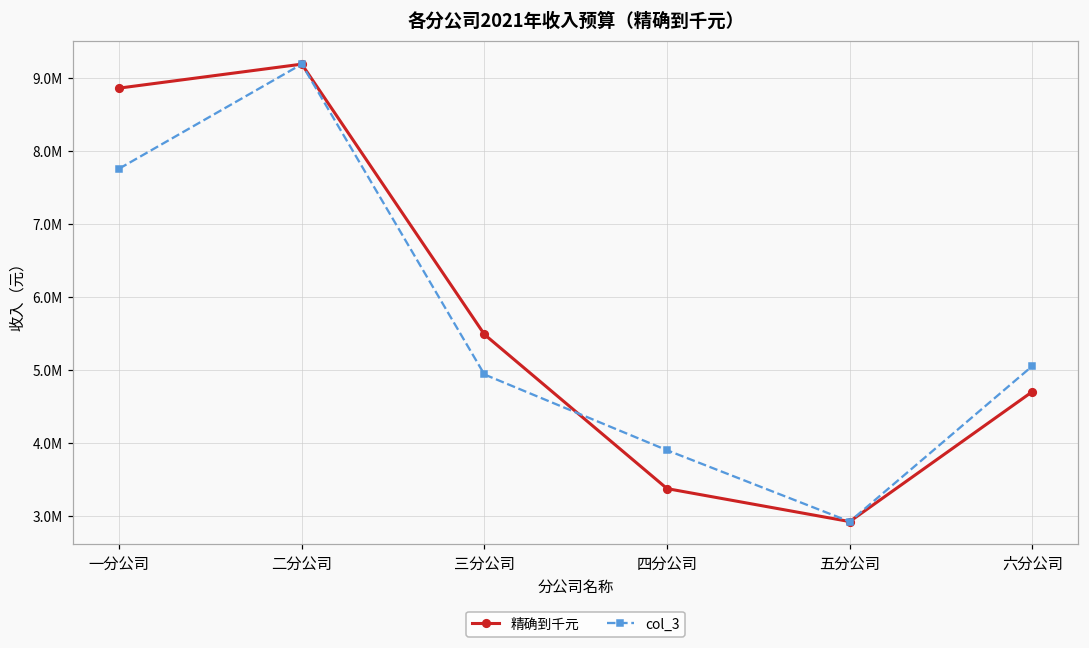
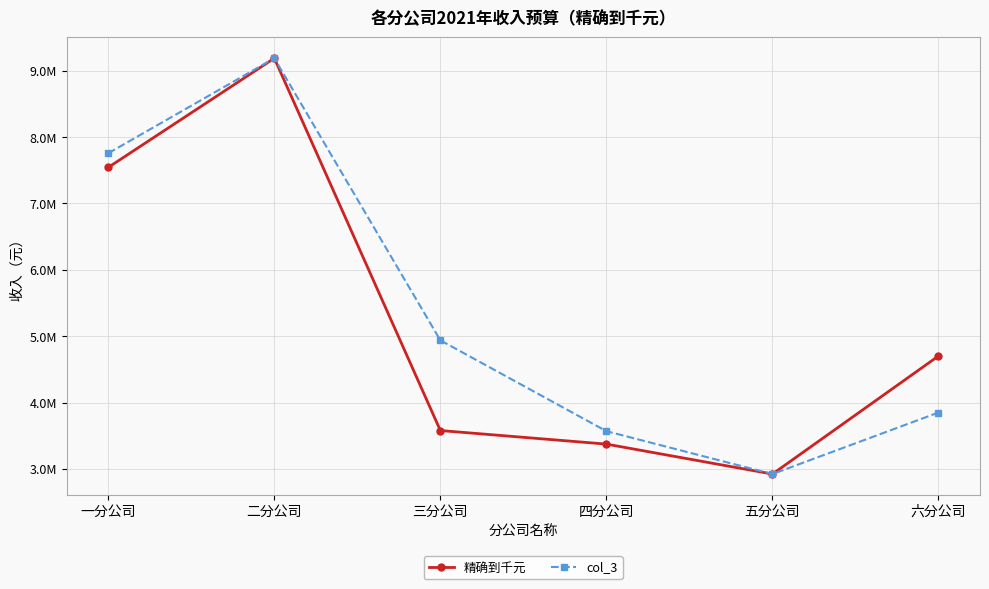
精确到千元, 一分公司: 8900000 -> 7500000
精确到千元, 三分公司: 5500000 -> 3600000
col_3, 四分公司: 3900000 -> 3600000
col_3, 六分公司: 5100000 -> 3800000
